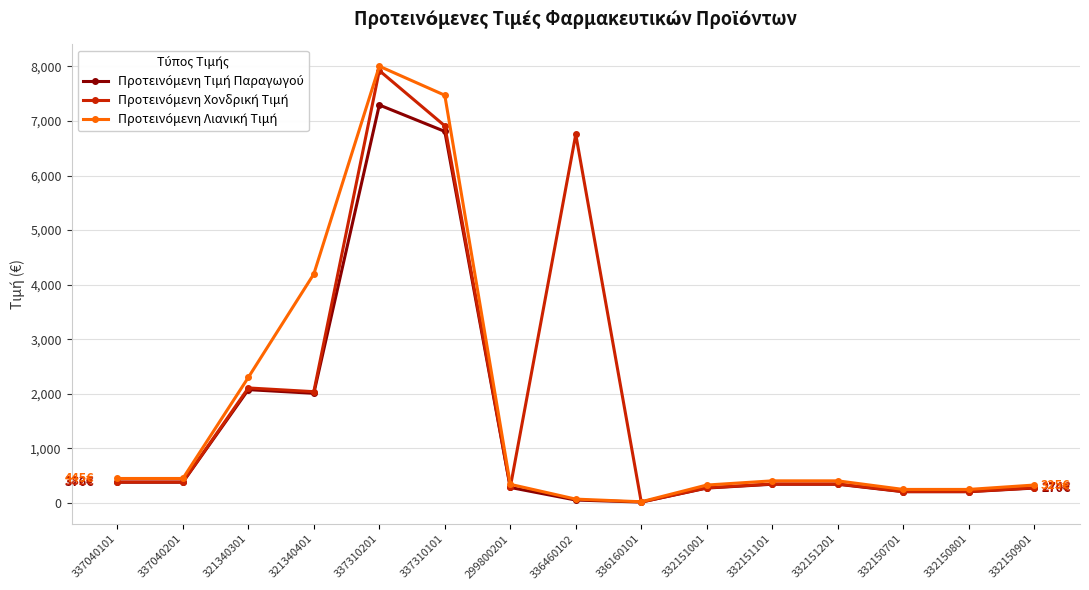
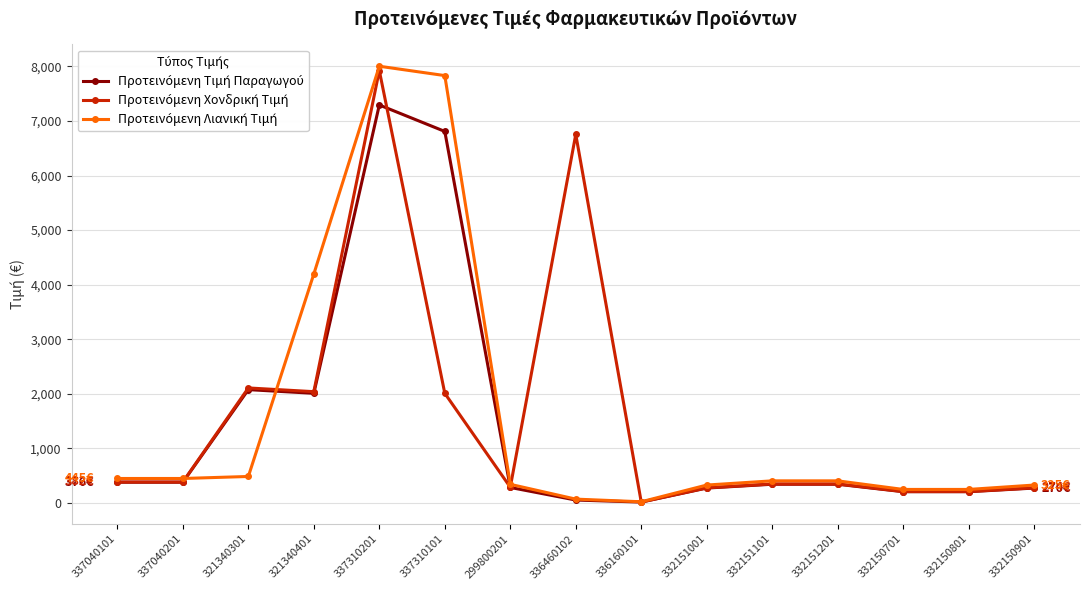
Προτεινόμενη Λιανική Τιμή, 321340301: 2,300 -> 500
Προτεινόμενη Χονδρική Τιμή, 337310101: 6,900 -> 2,000
Προτεινόμενη Λιανική Τιμή, 337310101: 7,500 -> 7,800
